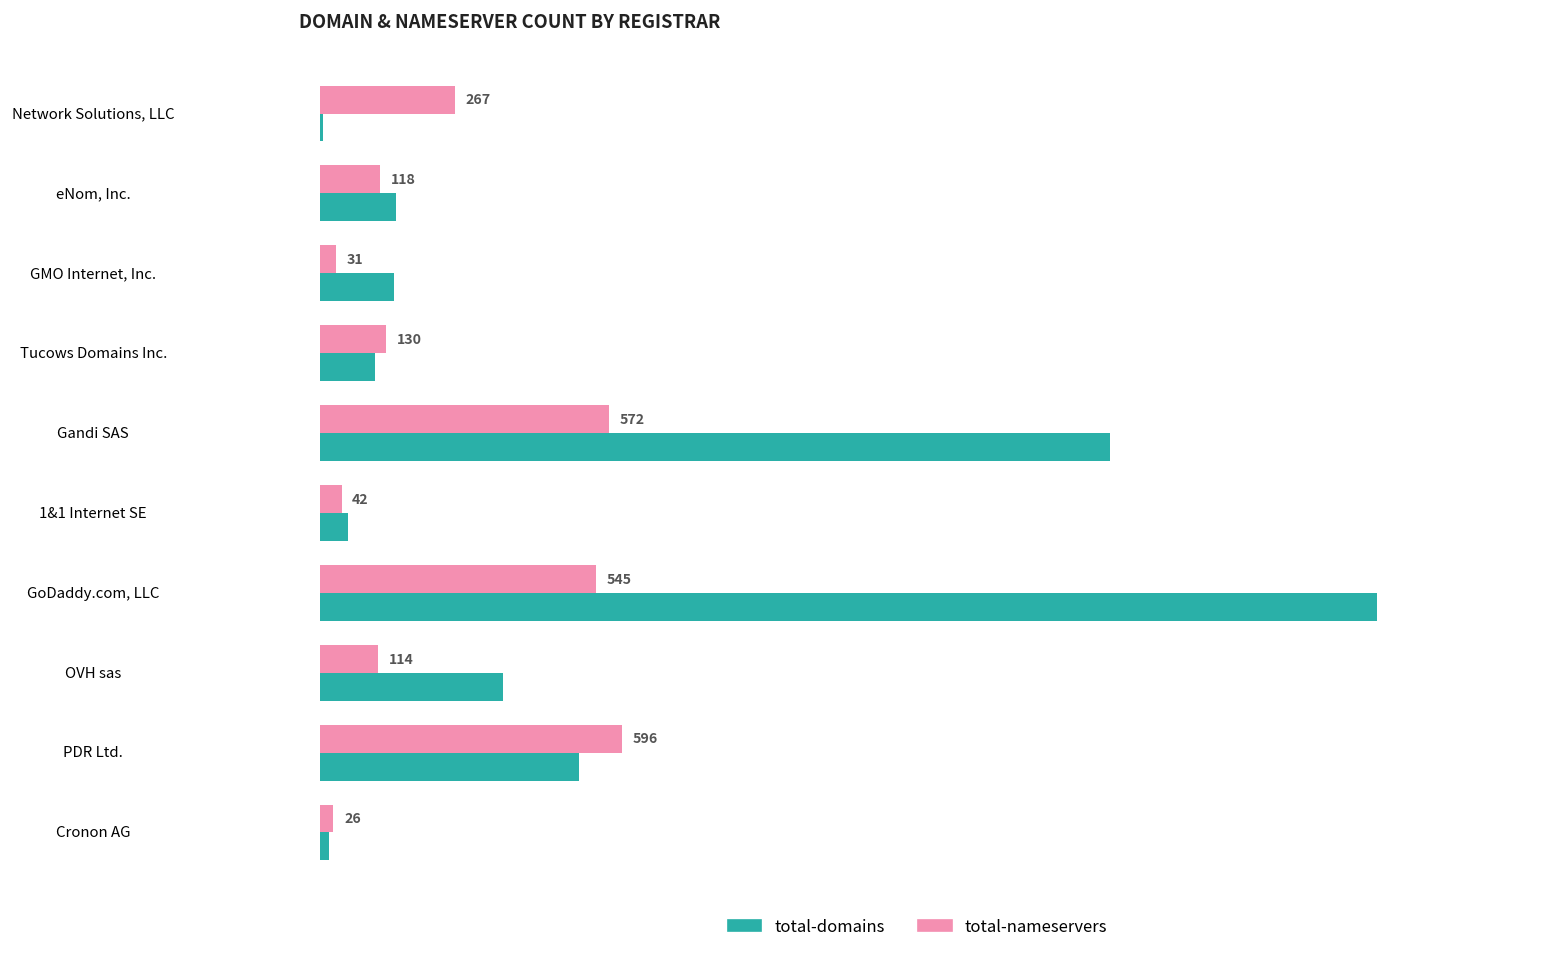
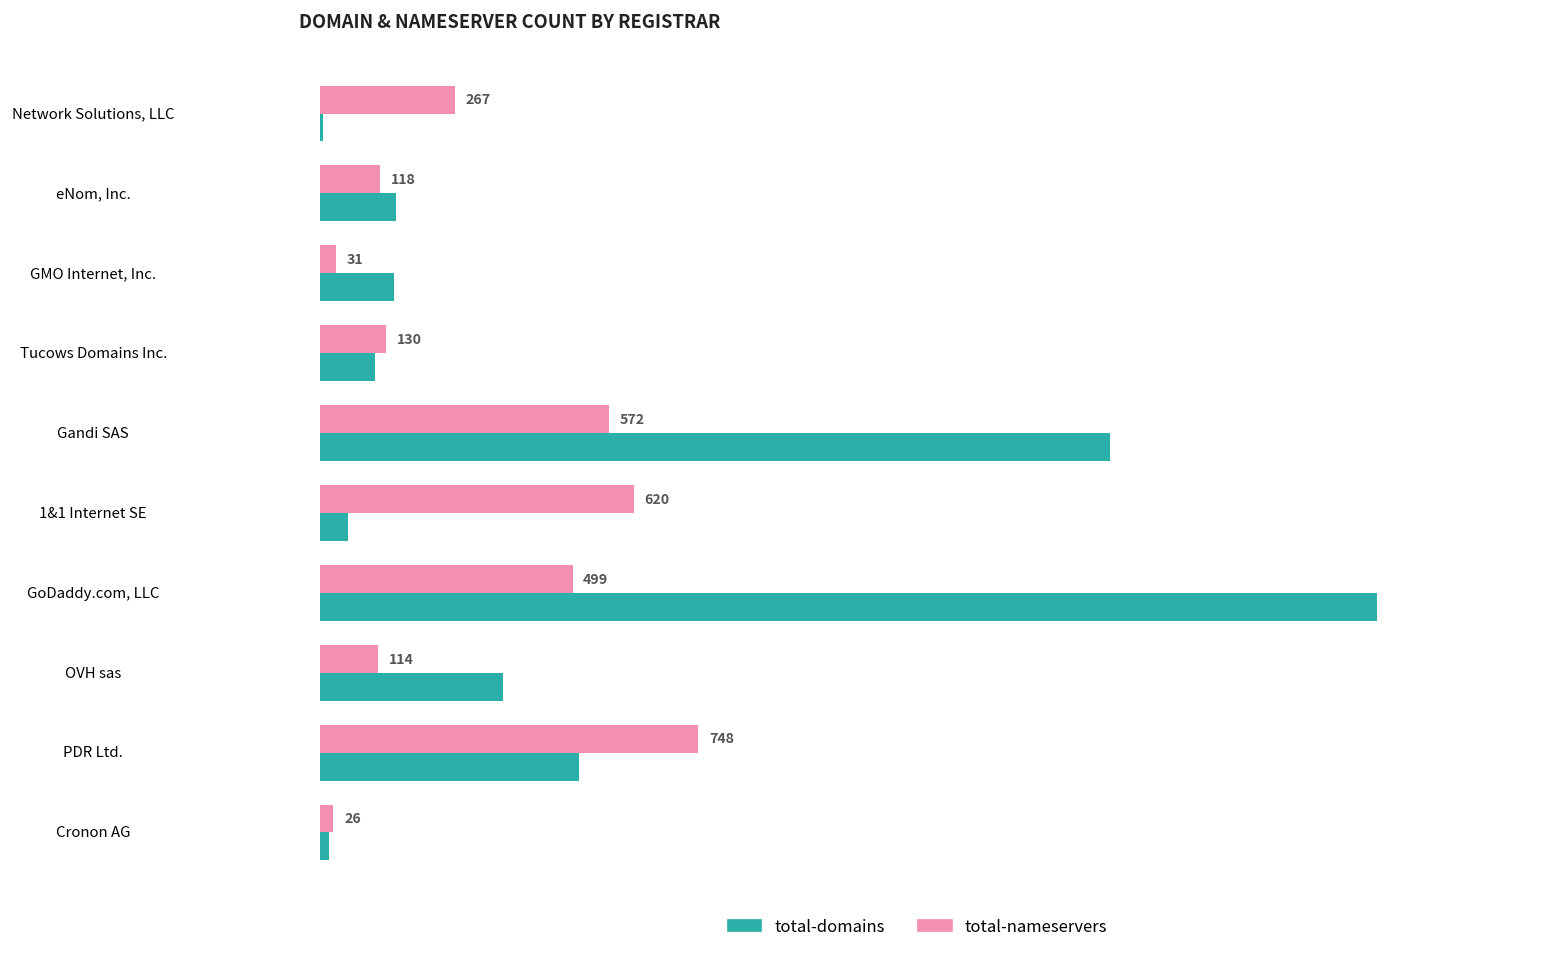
total-nameservers, 1&1 Internet SE: 42 -> 620
total-nameservers, GoDaddy.com, LLC: 545 -> 499
total-nameservers, PDR Ltd.: 596 -> 748
